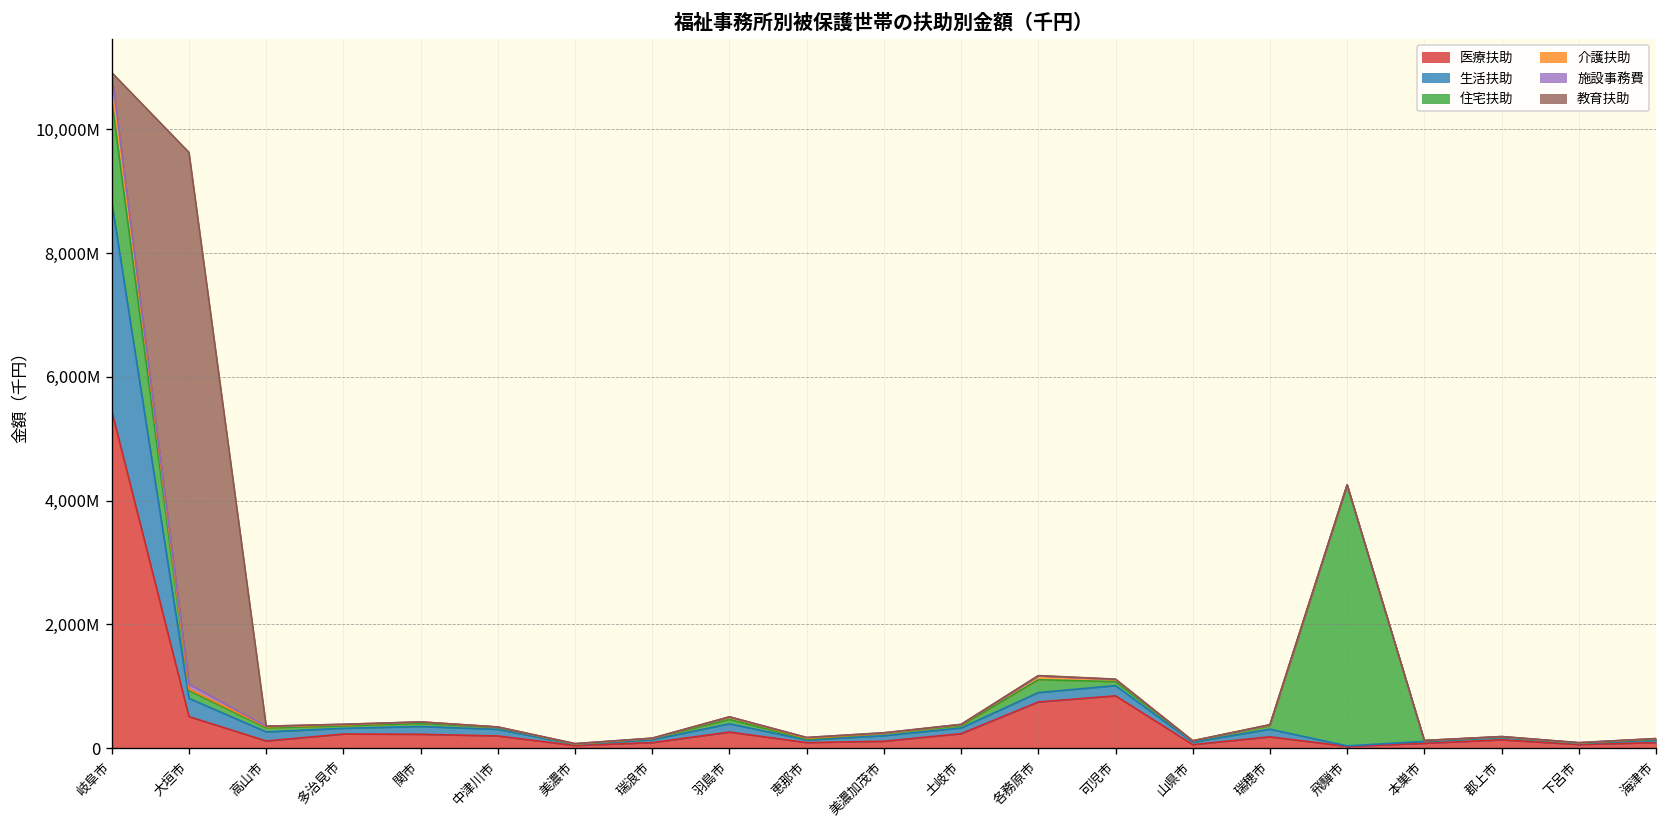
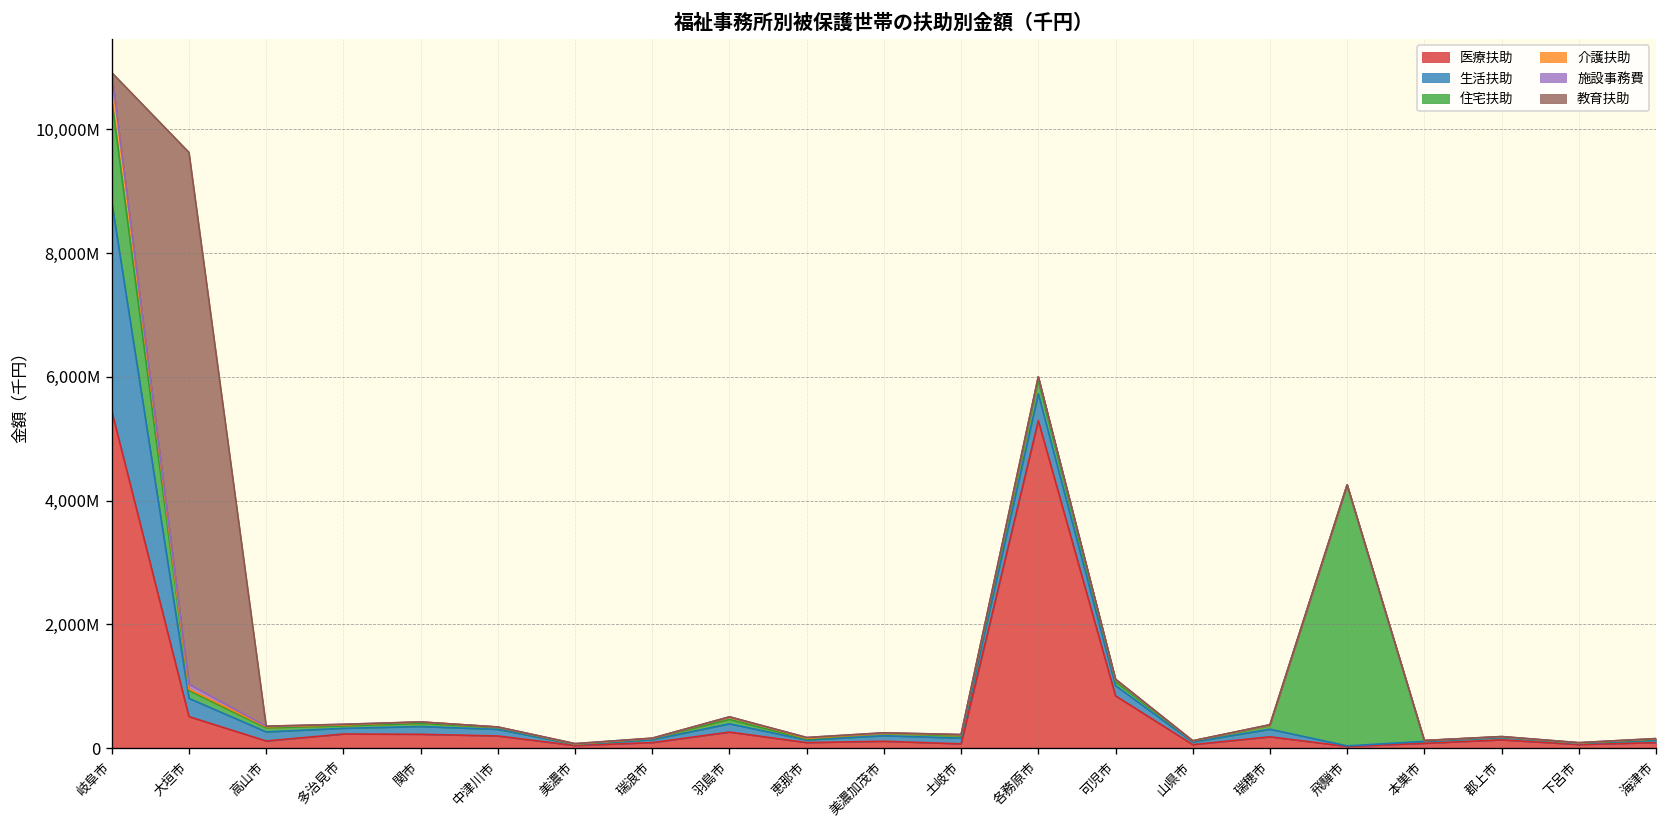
医療扶助, 土岐市: 200,000,000 -> 100,000,000
医療扶助, 各務原市: 700,000,000 -> 5,300,000,000
生活扶助, 各務原市: 200,000,000 -> 400,000,000
